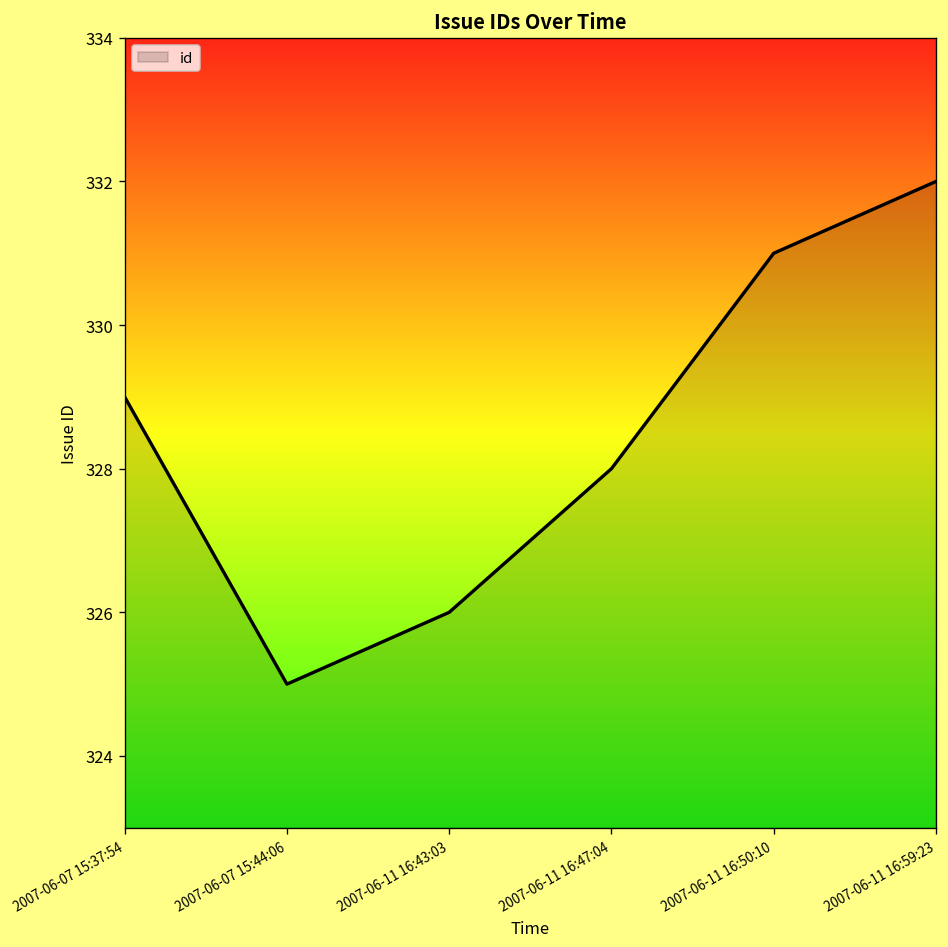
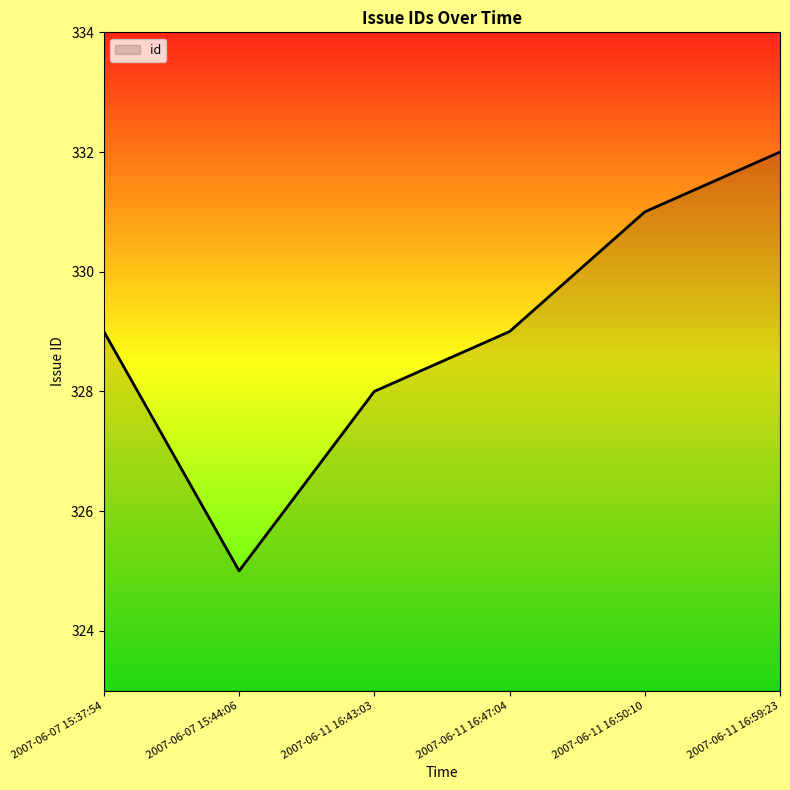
2007-06-11 16:43:03: 326 -> 328
2007-06-11 16:47:04: 328 -> 329
